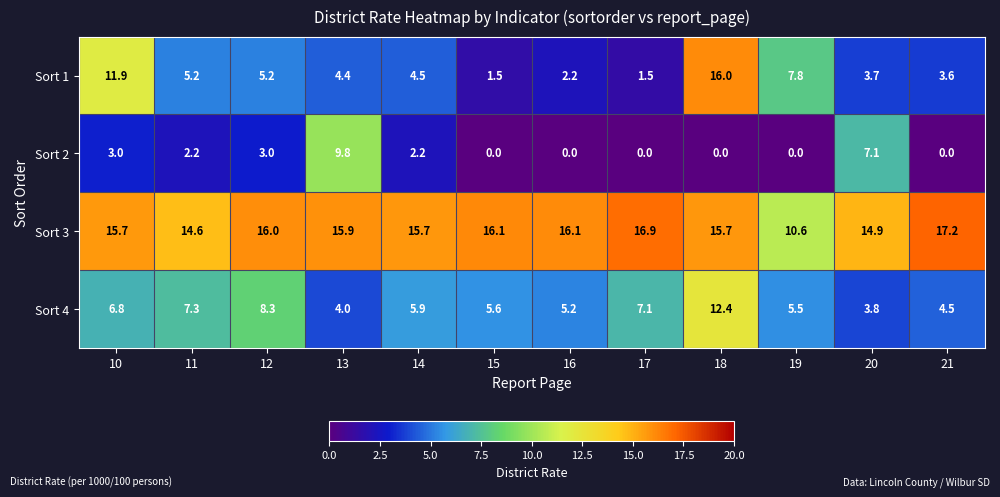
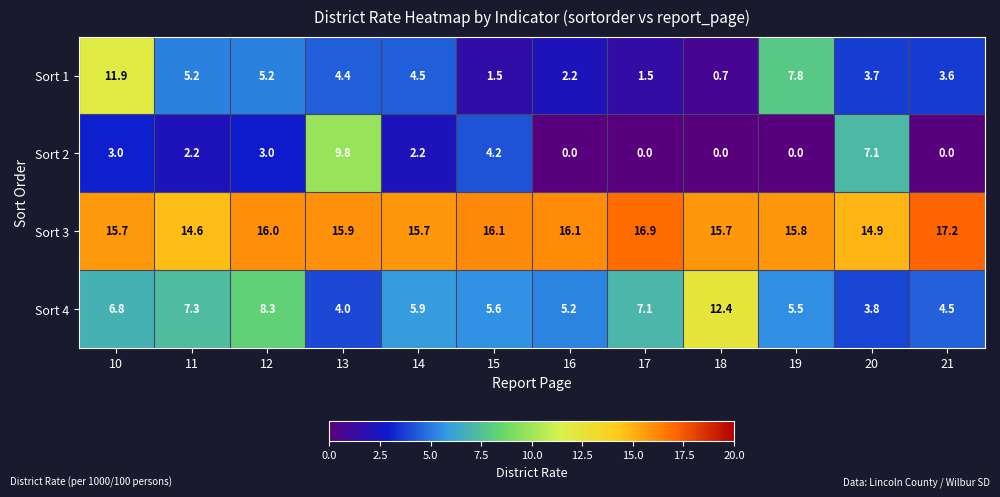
Sort 1, 18: 16.0 -> 0.7
Sort 2, 15: 0.0 -> 4.2
Sort 3, 19: 10.6 -> 15.8
